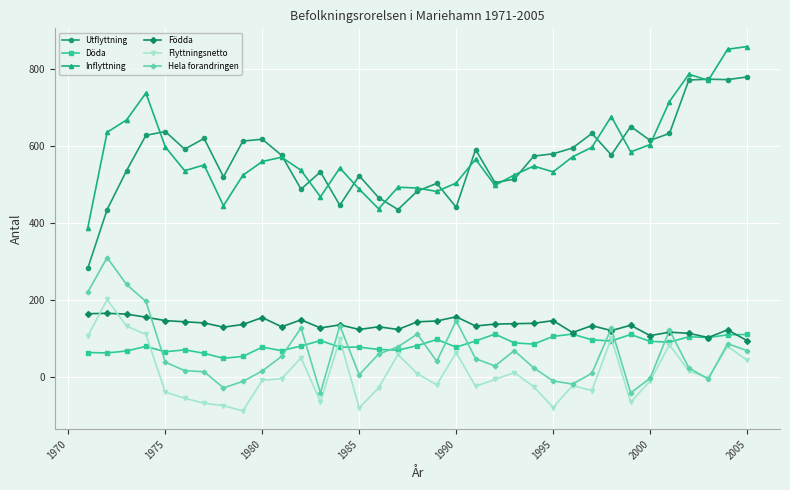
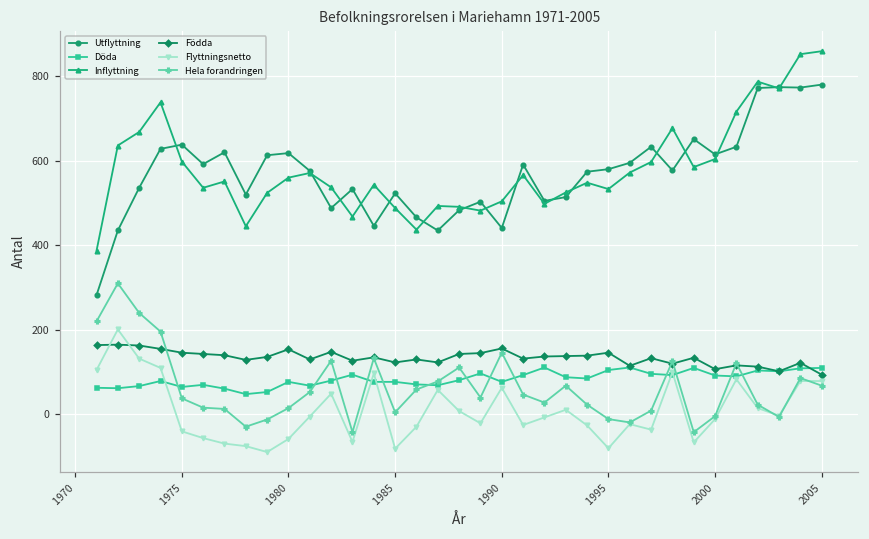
Flyttningsnetto, 1980: -10 -> -60
Flyttningsnetto, 2005: 40 -> 80
